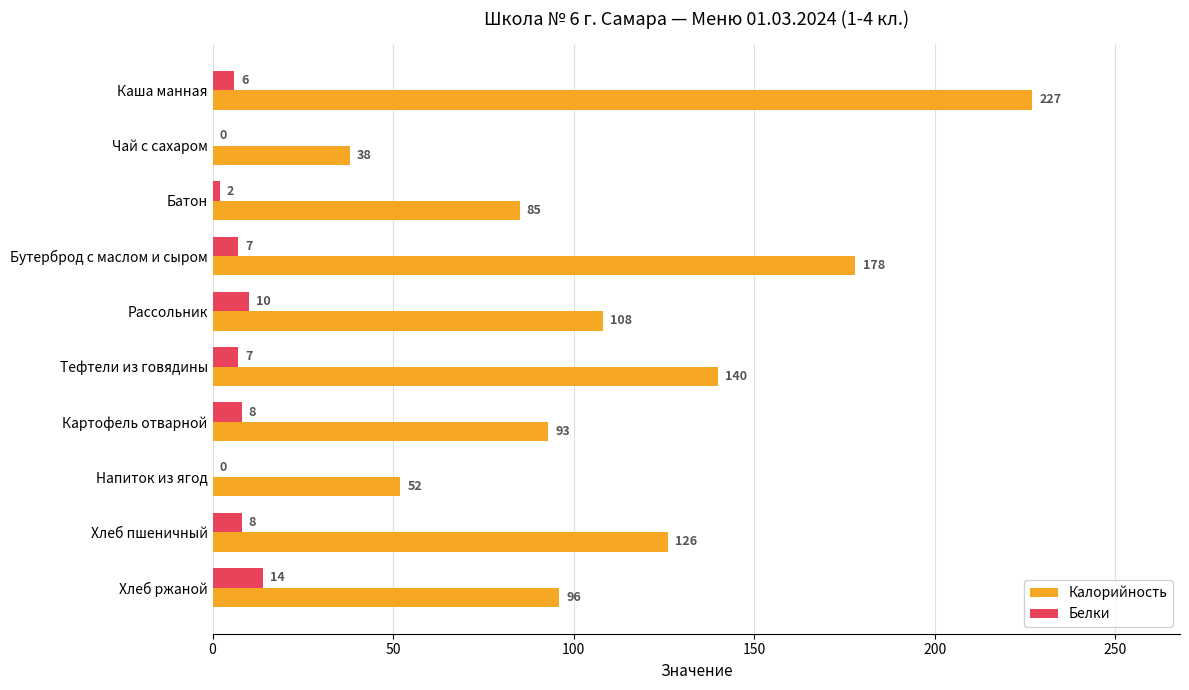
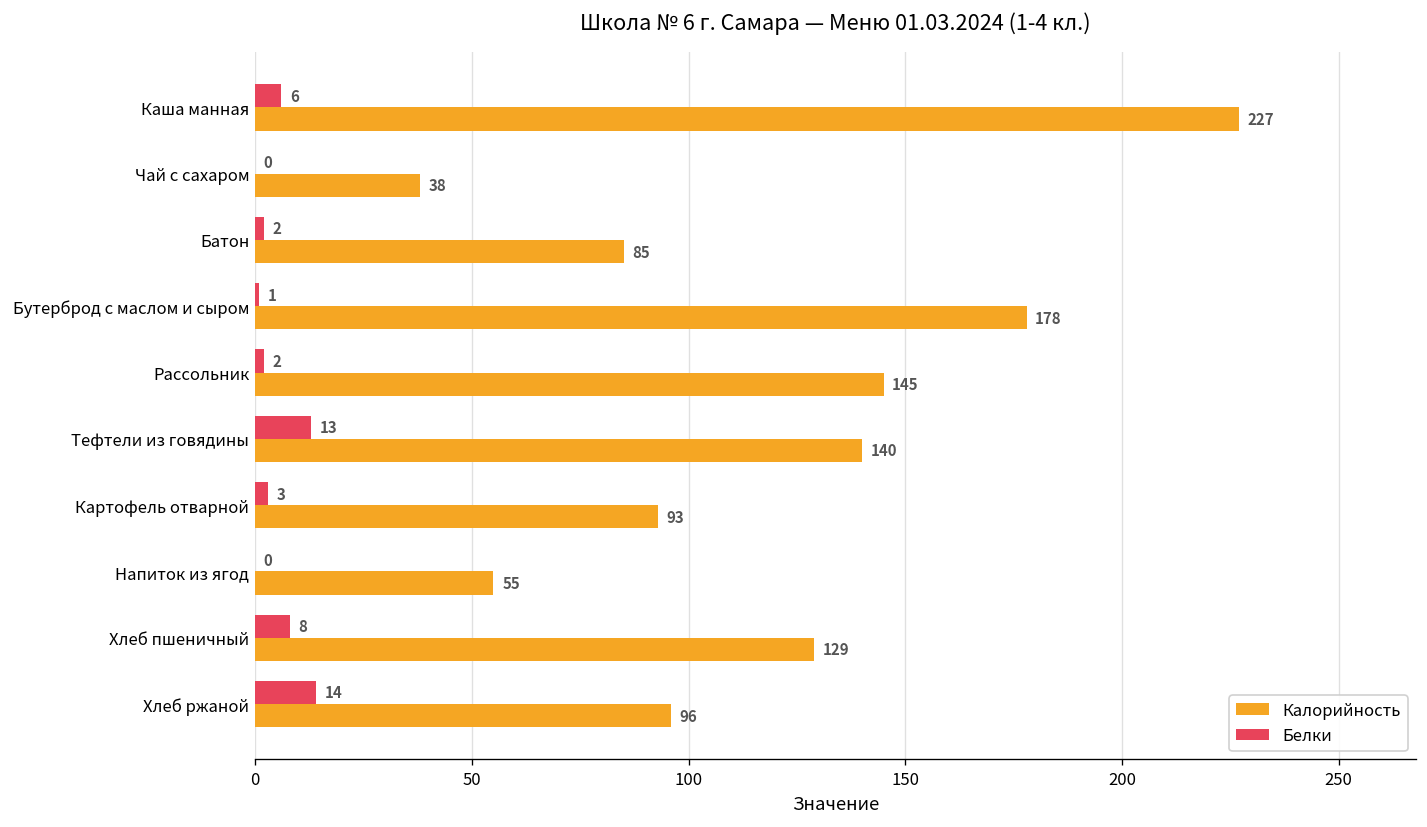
Белки, Бутерброд с маслом и сыром: 7 -> 1
Белки, Рассольник: 10 -> 2
Калорийность, Рассольник: 108 -> 145
Белки, Тефтели из говядины: 7 -> 13
Белки, Картофель отварной: 8 -> 3
Калорийность, Напиток из ягод: 52 -> 55
Калорийность, Хлеб пшеничный: 126 -> 129
